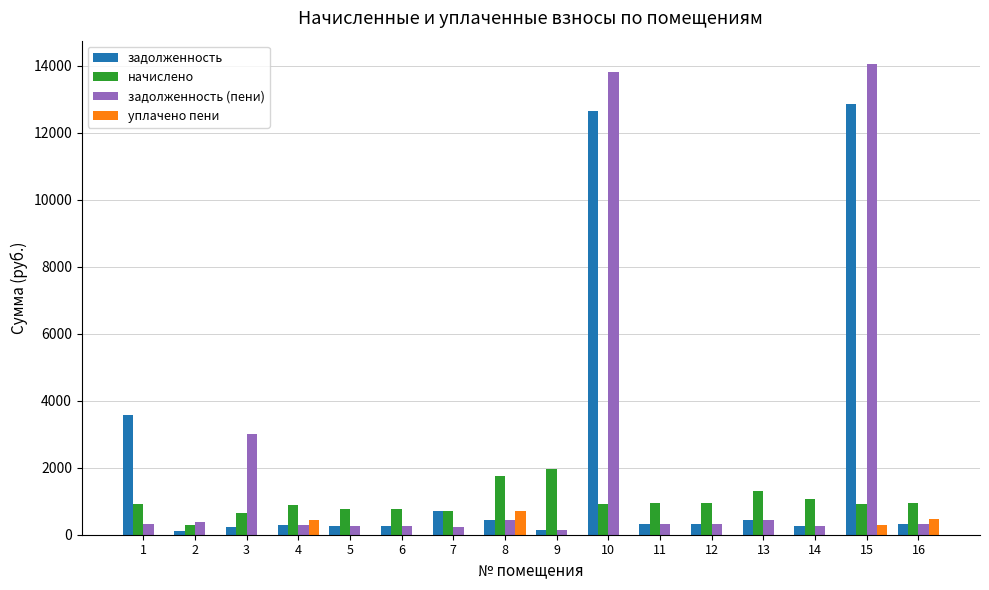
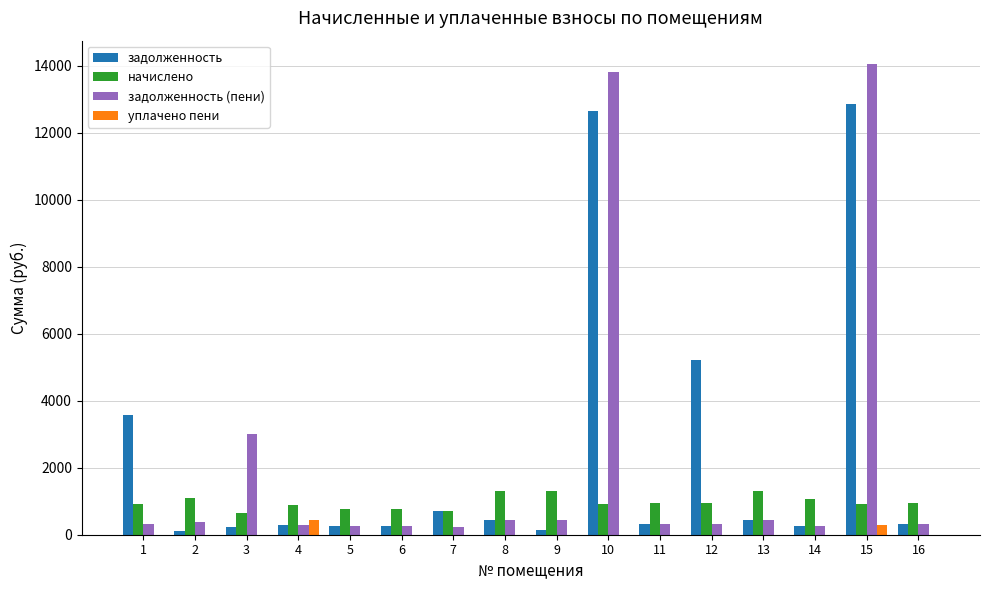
начислено, 2: 300 -> 1100
начислено, 8: 1800 -> 1300
уплачено пени, 8: 700 -> 0
начислено, 9: 2000 -> 1300
задолженность (пени), 9: 100 -> 400
задолженность, 12: 300 -> 5200
уплачено пени, 16: 500 -> 0
